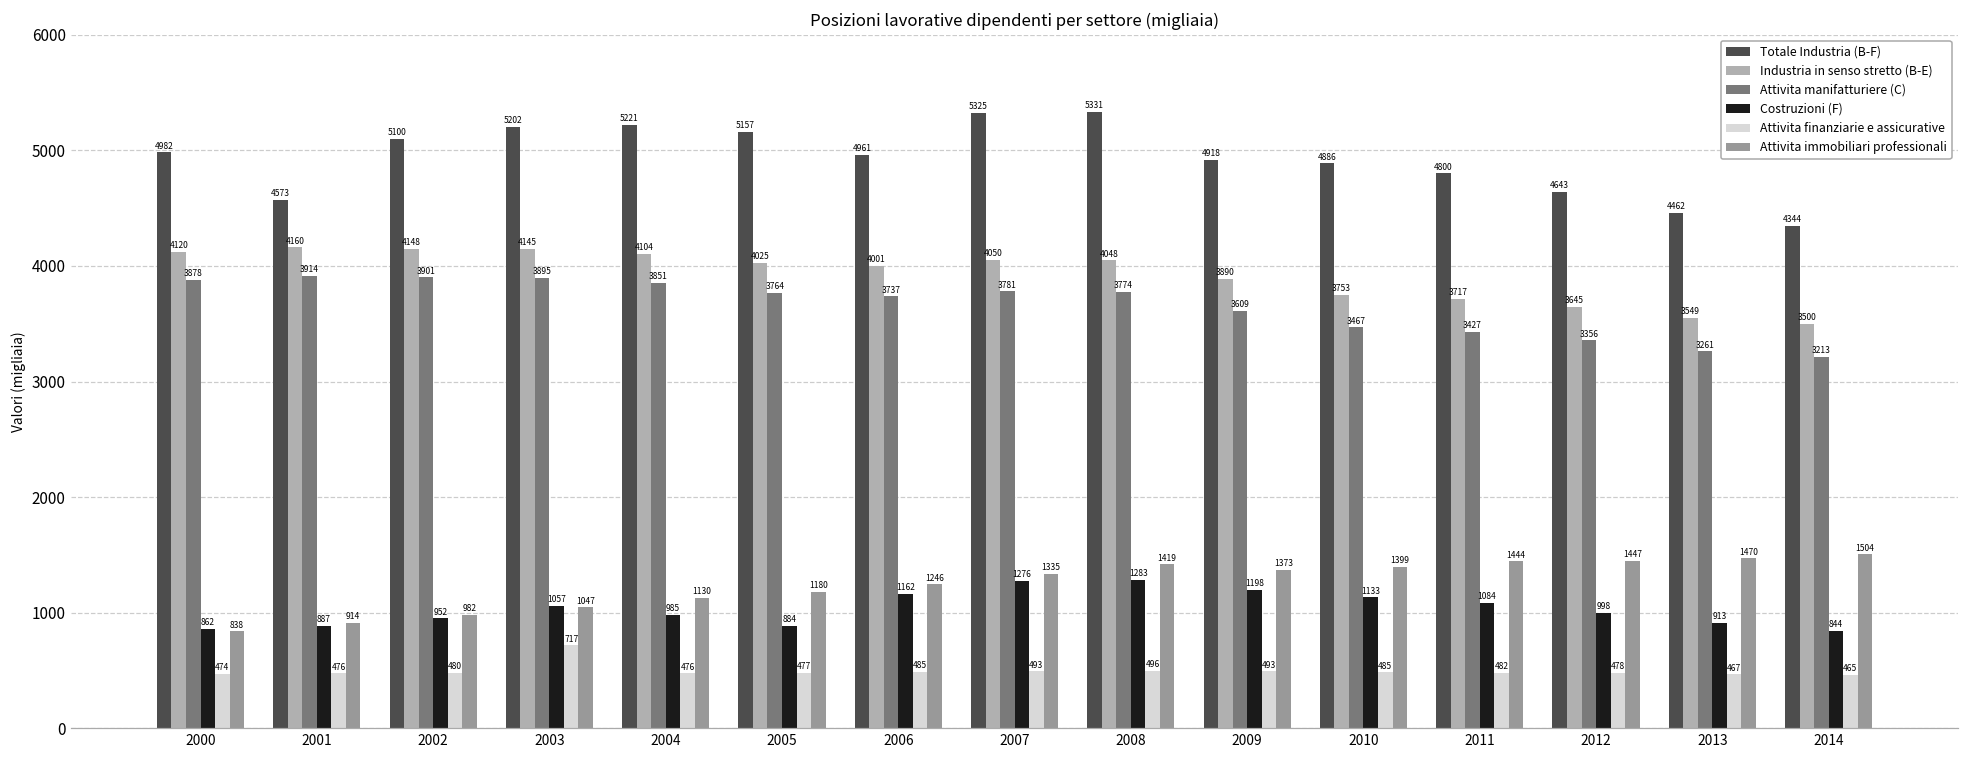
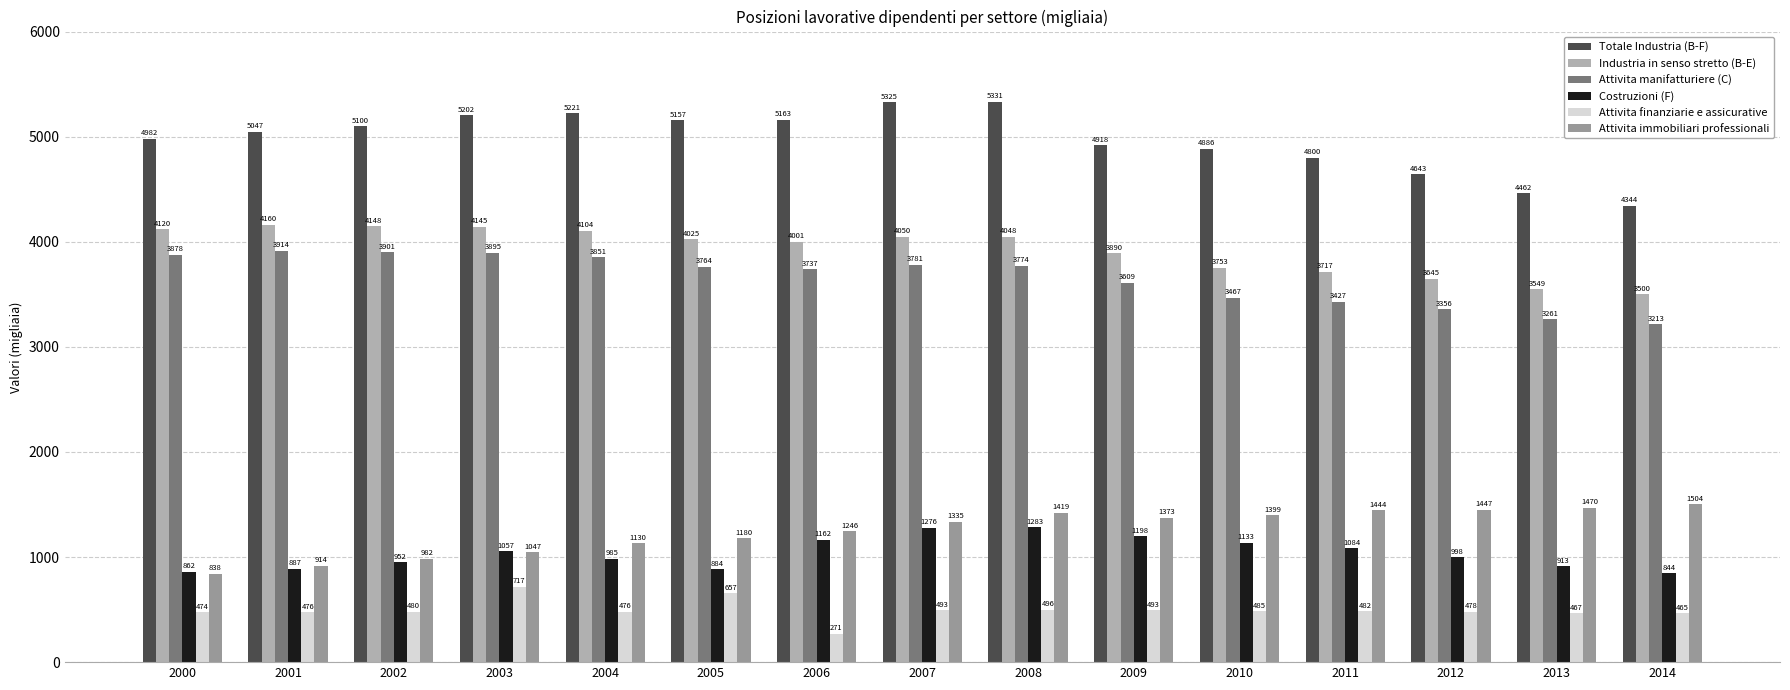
Totale Industria (B-F), 2001: 4573 -> 5047
Attivita finanziarie e assicurative, 2005: 477 -> 657
Totale Industria (B-F), 2006: 4961 -> 5163
Attivita finanziarie e assicurative, 2006: 485 -> 271
